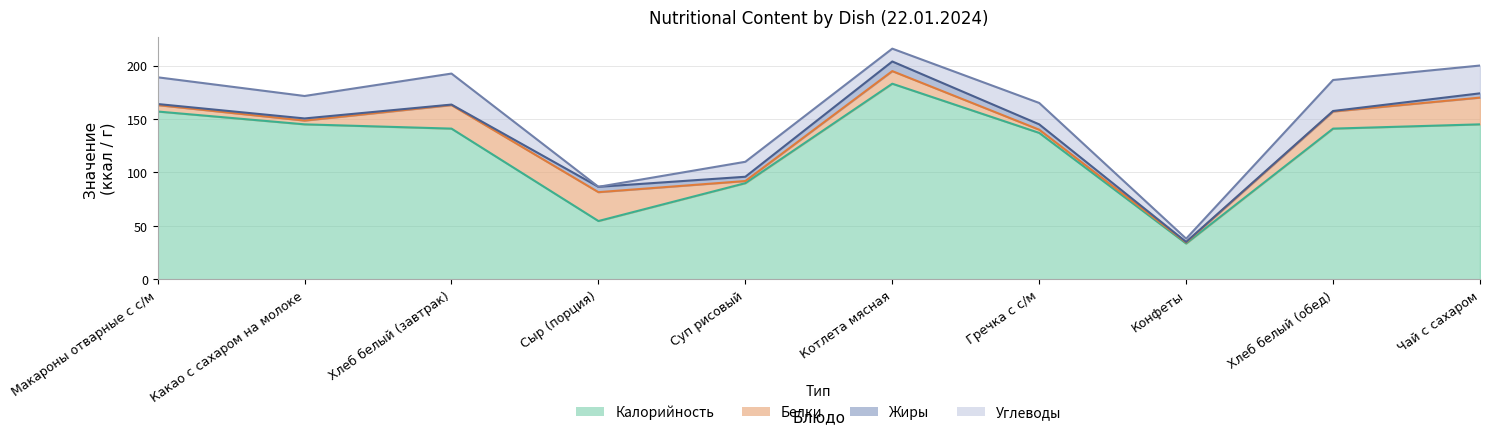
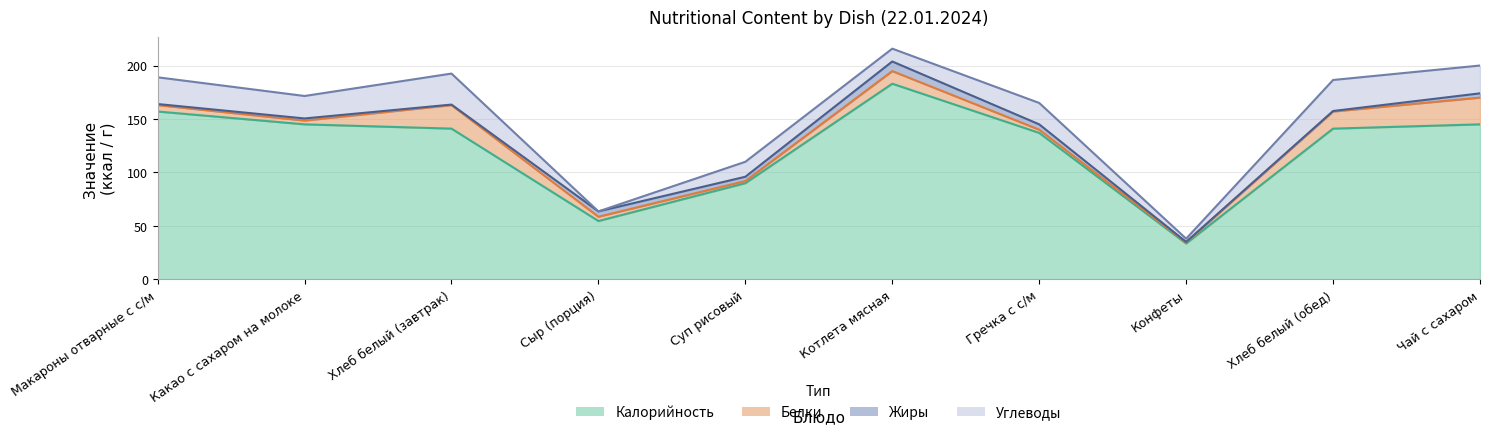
Белки, Сыр (порция): 27 -> 4
